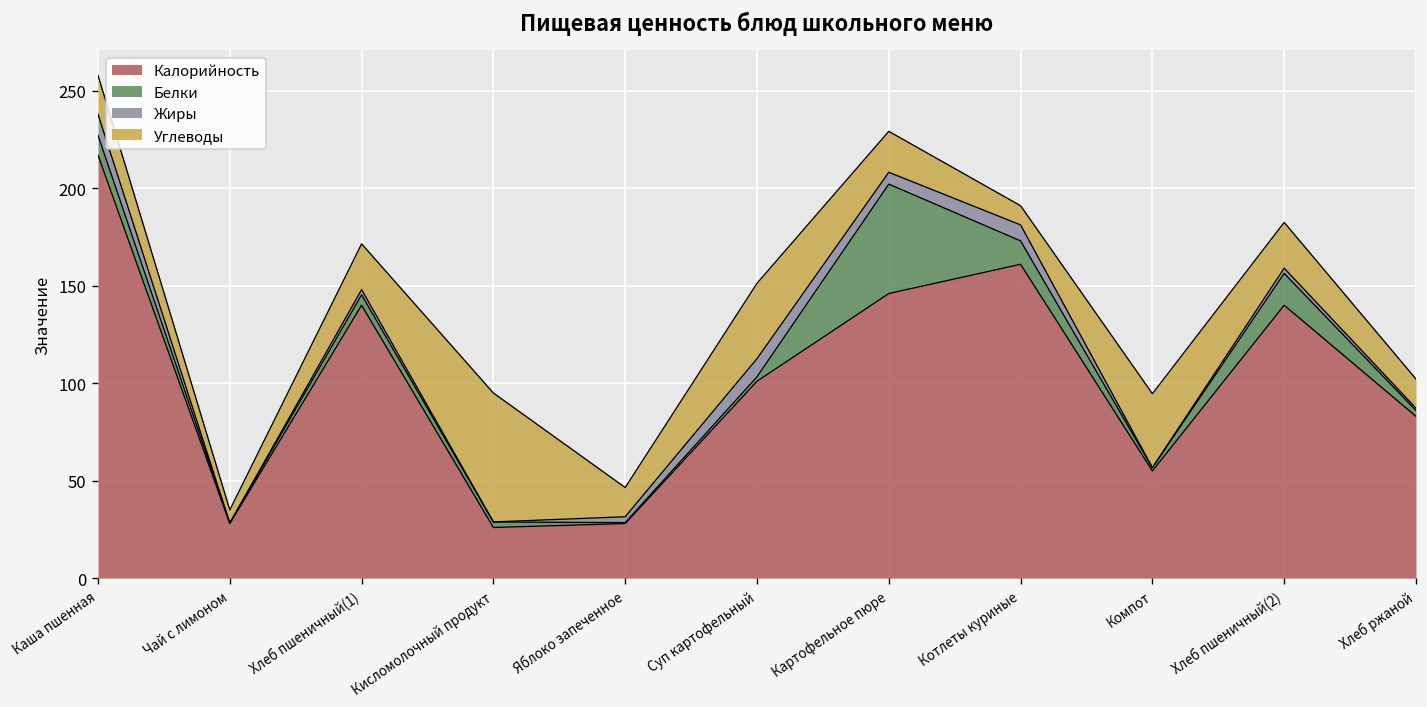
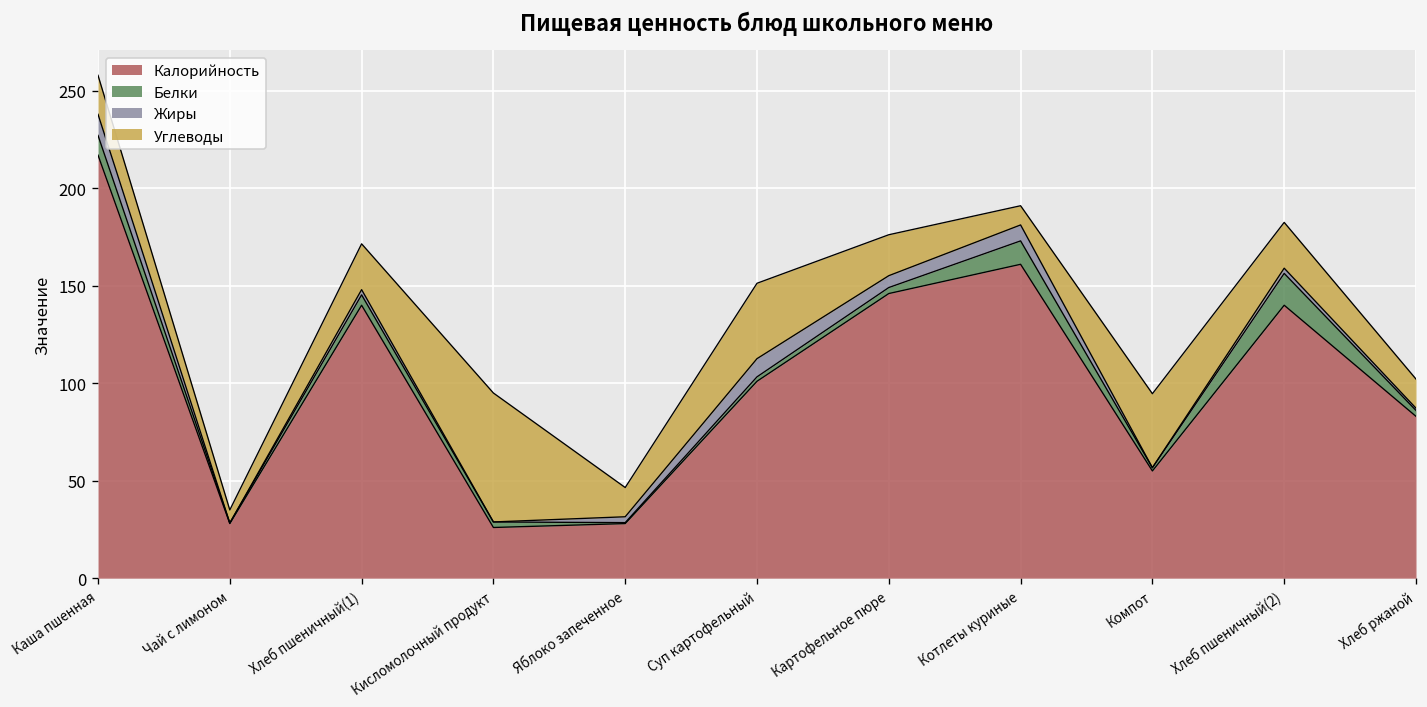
Белки, Картофельное пюре: 56 -> 3
